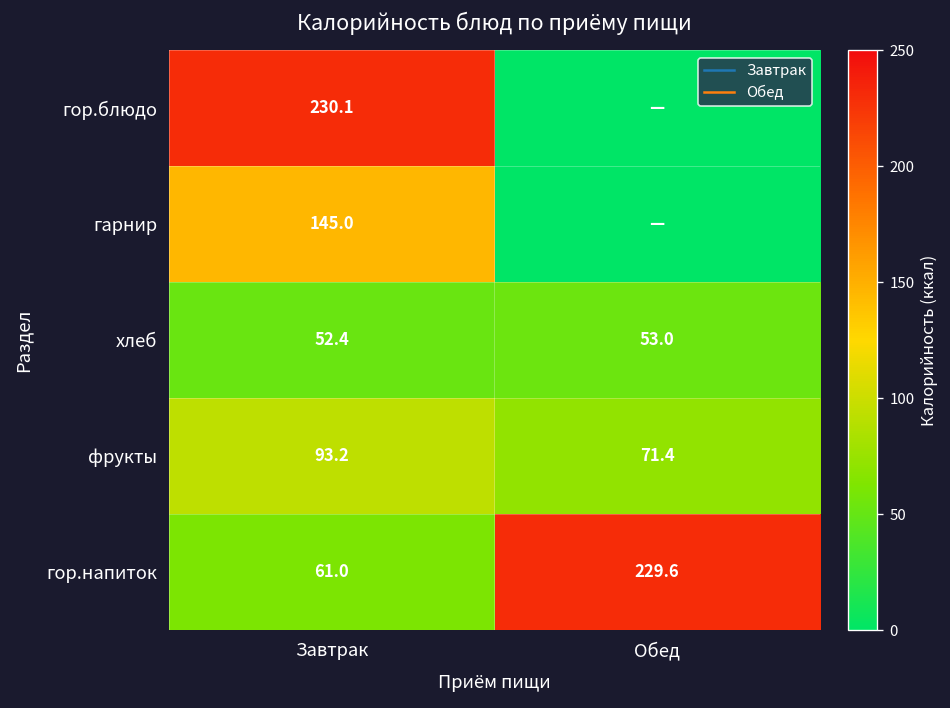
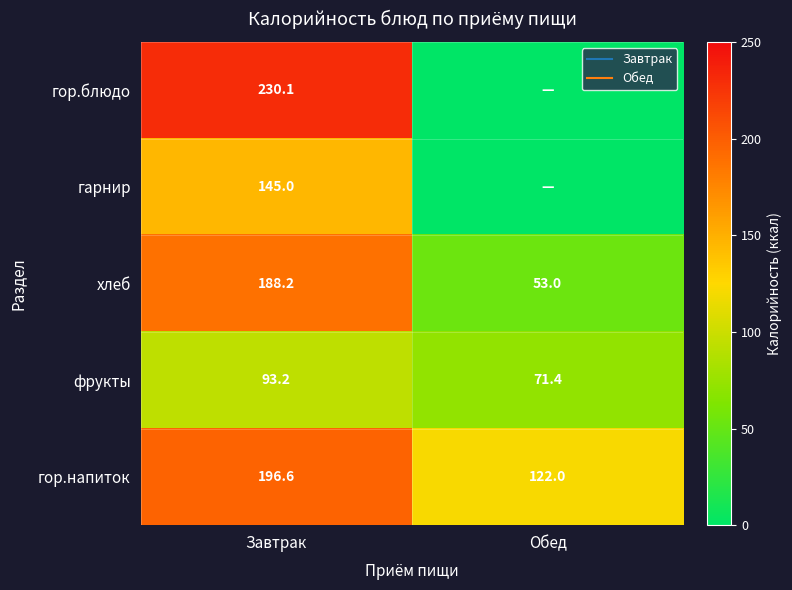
хлеб, Завтрак: 52.4 -> 188.2
гор.напиток, Завтрак: 61.0 -> 196.6
гор.напиток, Обед: 229.6 -> 122.0
